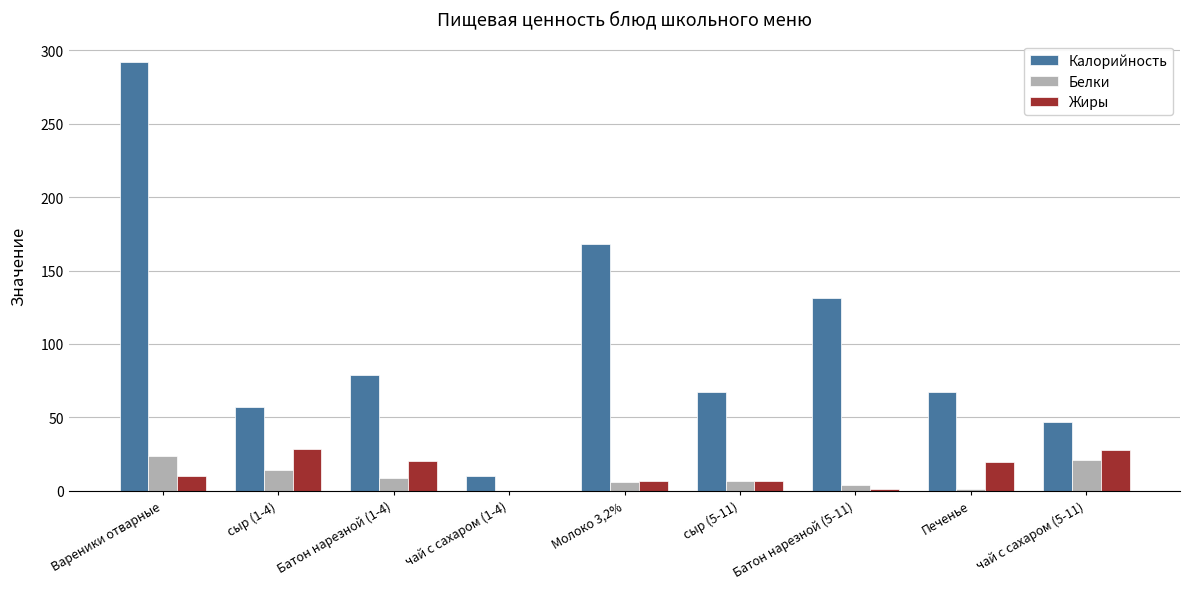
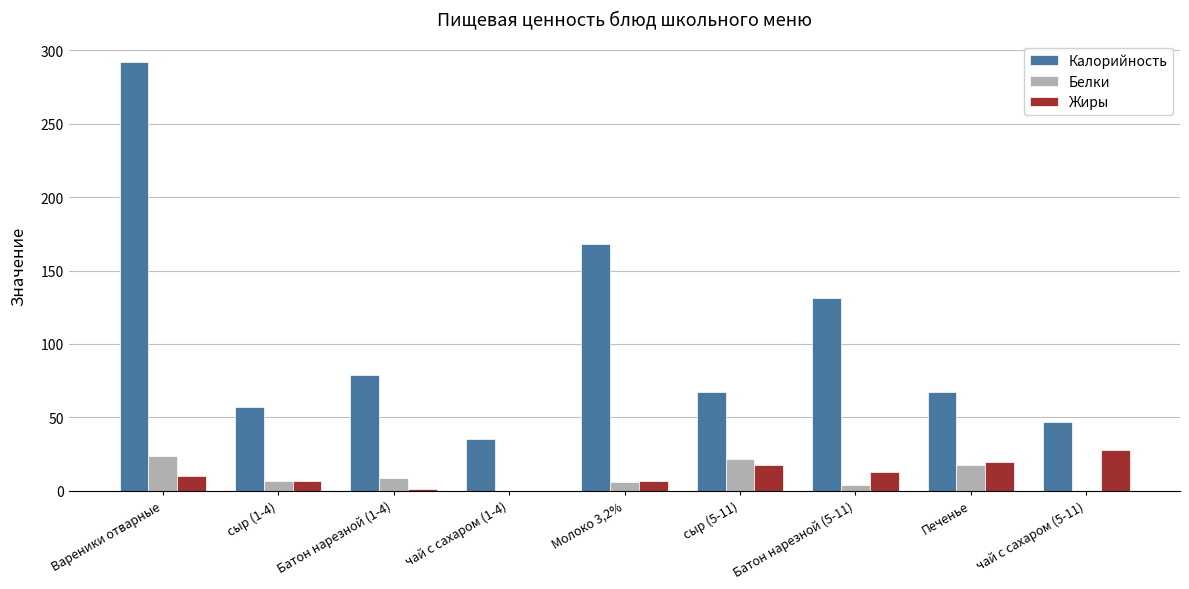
Белки, сыр (1-4): 14 -> 6
Жиры, сыр (1-4): 29 -> 7
Жиры, Батон нарезной (1-4): 20 -> 1
Калорийность, чай с сахаром (1-4): 10 -> 35
Белки, сыр (5-11): 6 -> 22
Жиры, сыр (5-11): 7 -> 18
Жиры, Батон нарезной (5-11): 1 -> 13
Белки, Печенье: 1 -> 18
Белки, чай с сахаром (5-11): 21 -> 0
